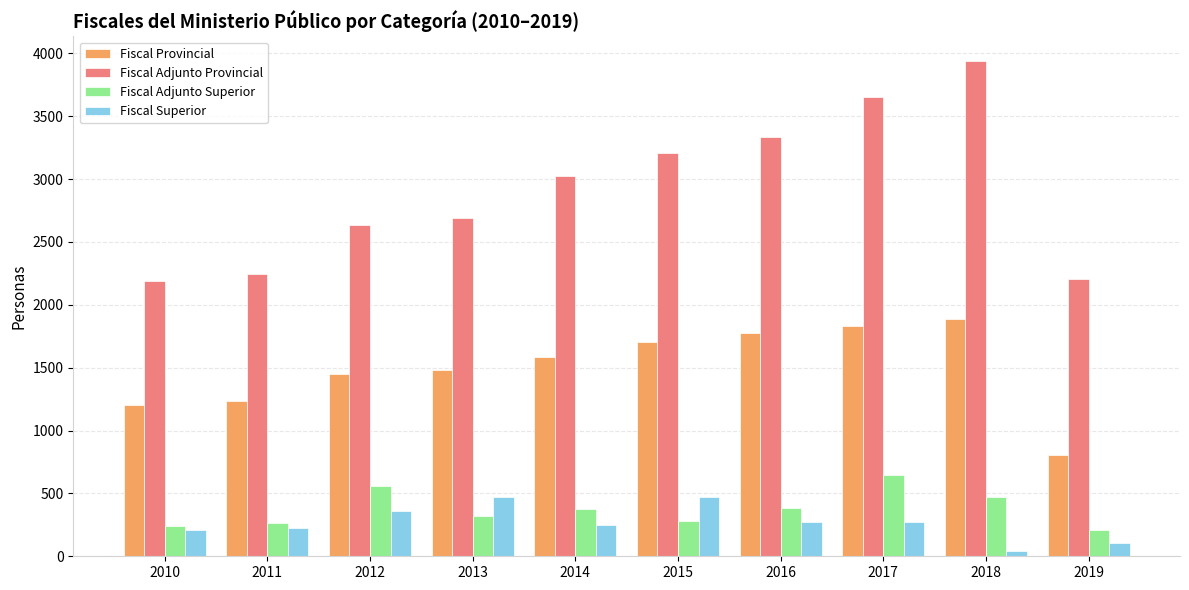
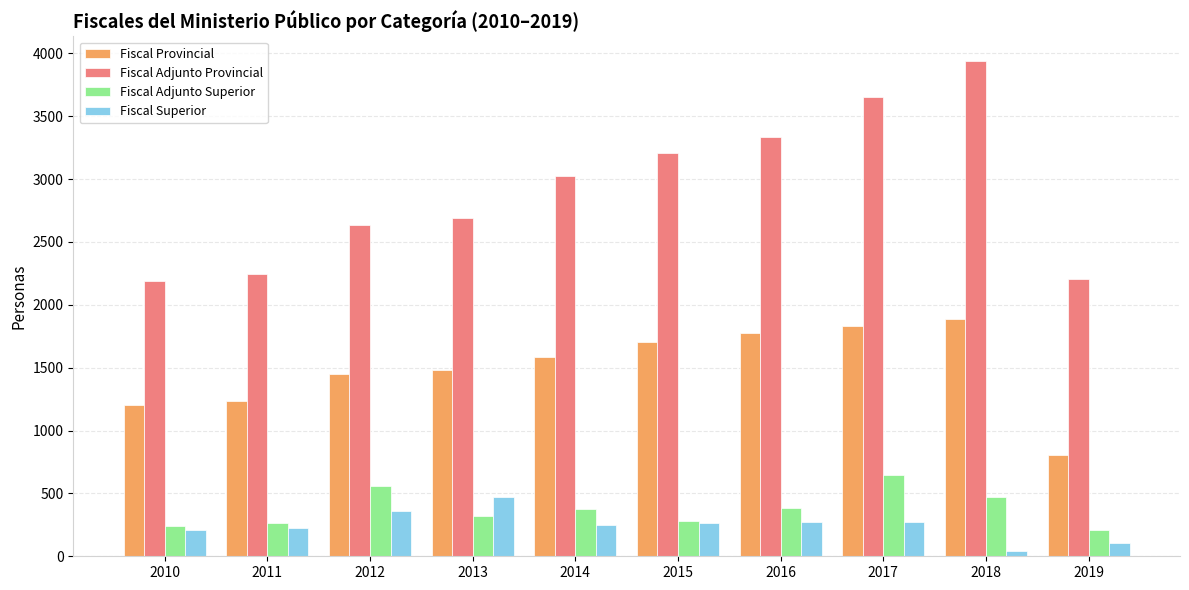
Fiscal Superior, 2015: 470 -> 270
